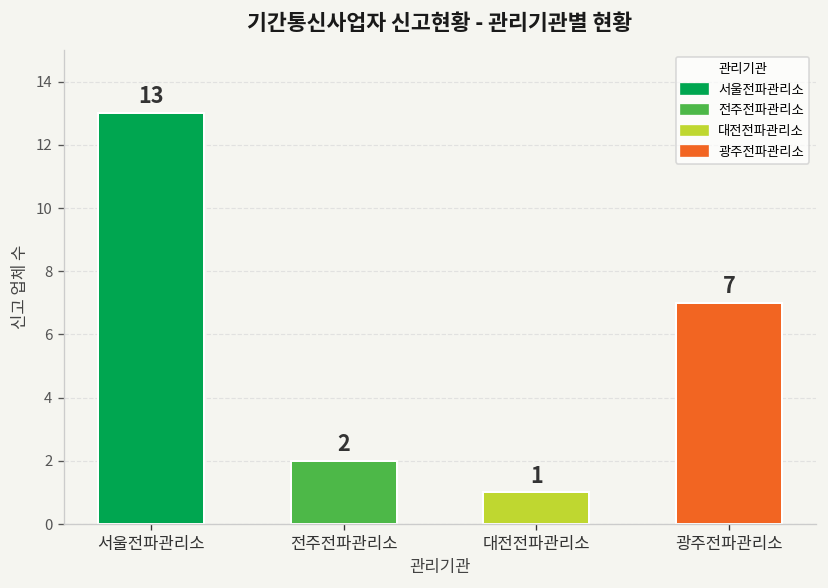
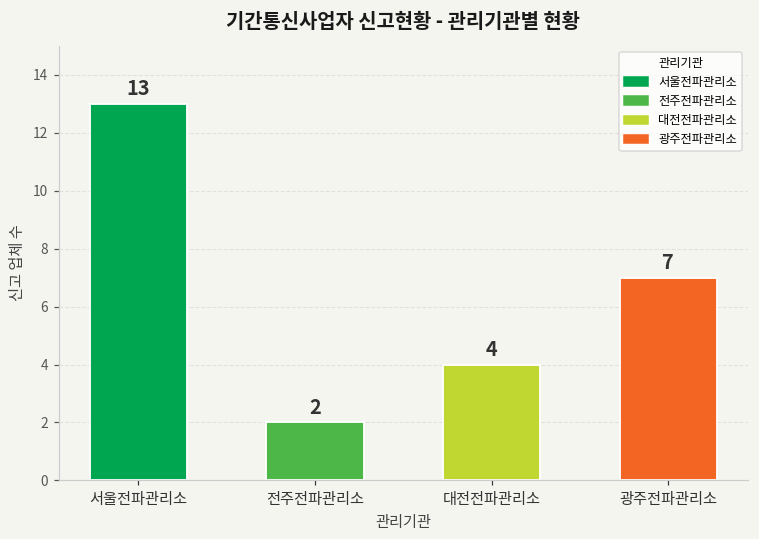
대전전파관리소: 1 -> 4
